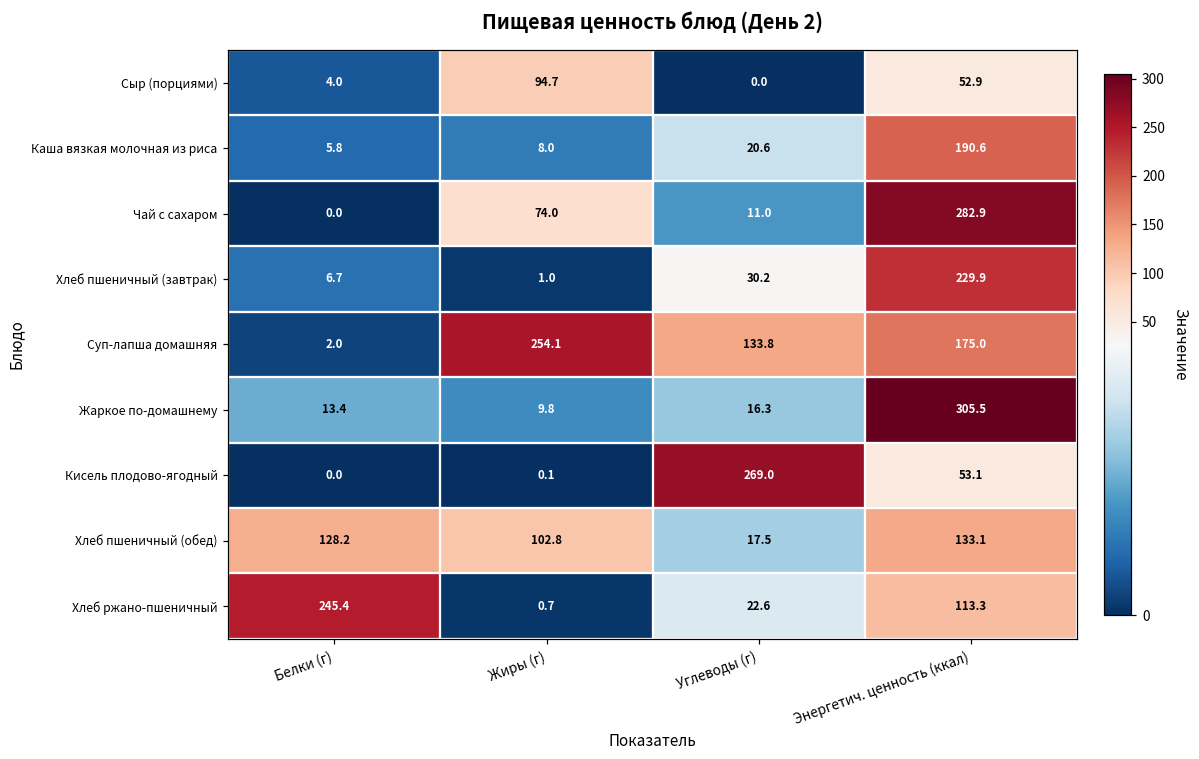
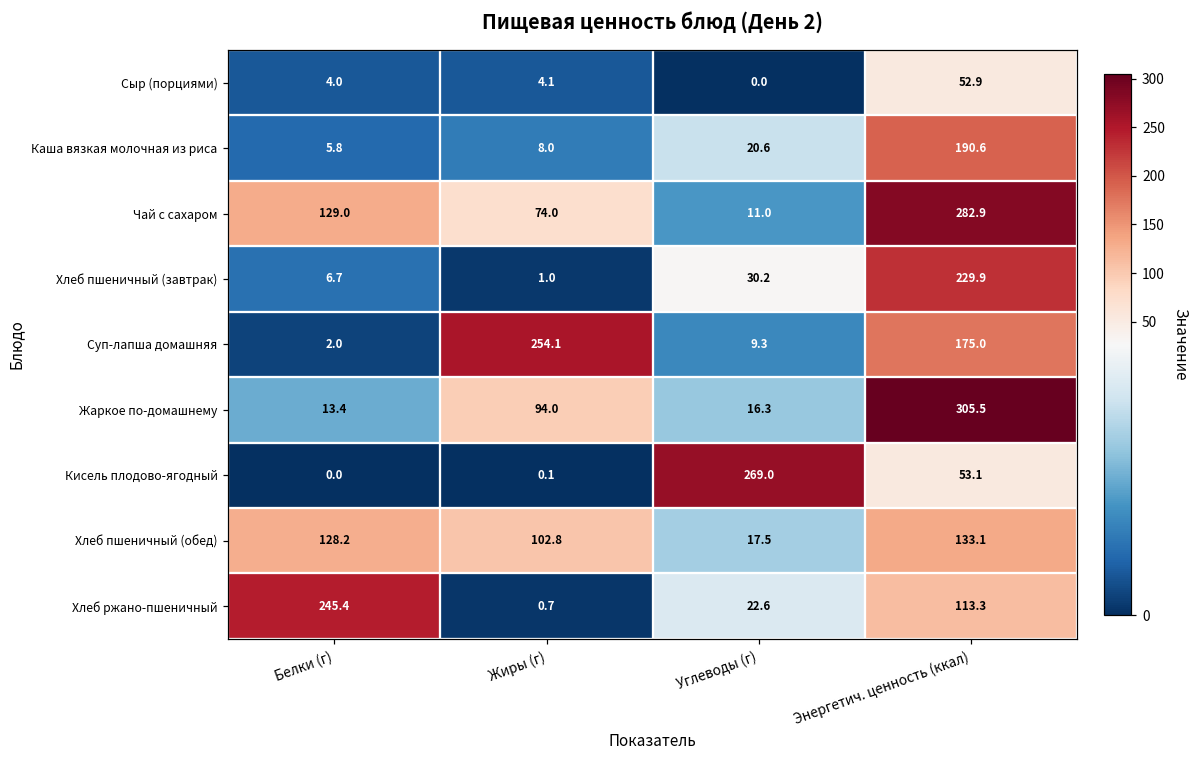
Сыр (порциями), Жиры (г): 94.7 -> 4.1
Чай с сахаром, Белки (г): 0.0 -> 129.0
Суп-лапша домашняя, Углеводы (г): 133.8 -> 9.3
Жаркое по-домашнему, Жиры (г): 9.8 -> 94.0
